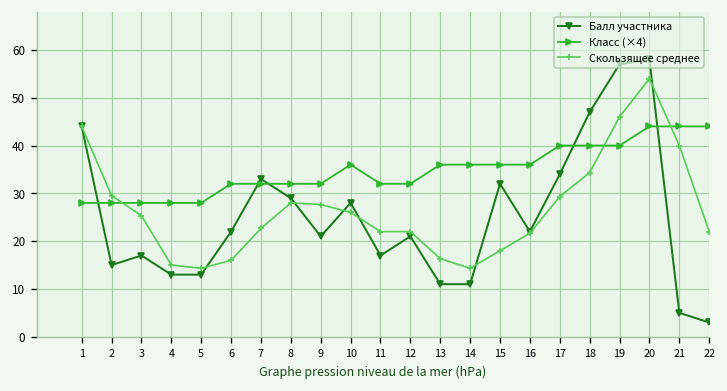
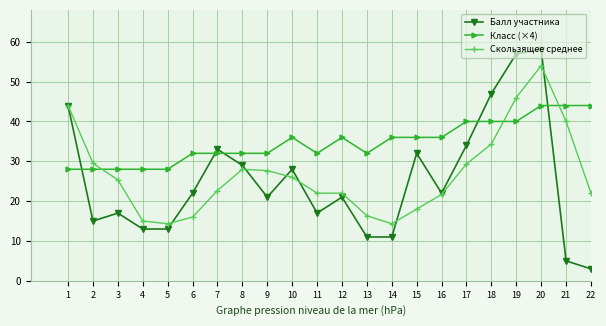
Класс (×4), 12: 32 -> 36
Класс (×4), 13: 36 -> 32
